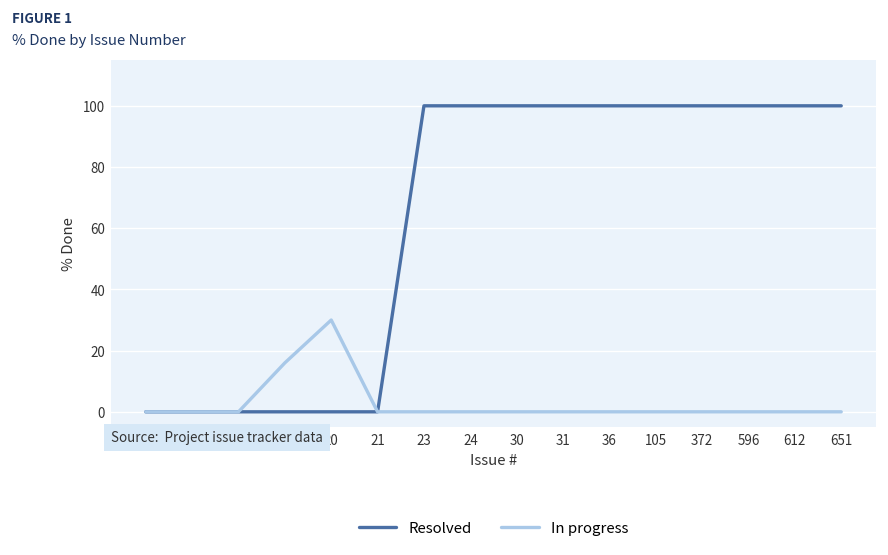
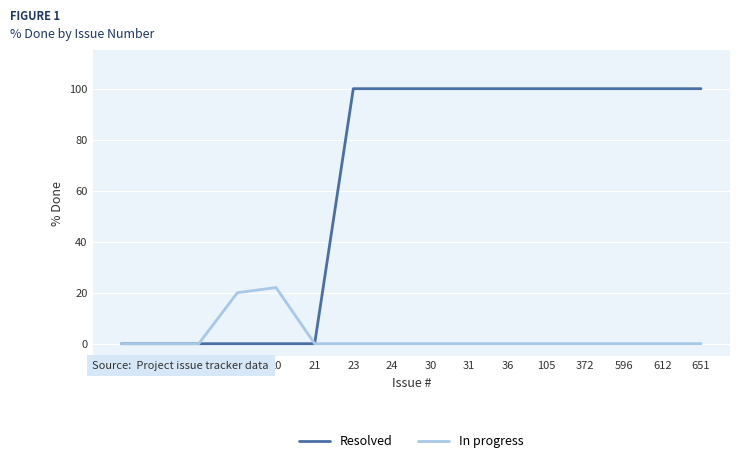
In progress, 17: 16 -> 20
In progress, 20: 30 -> 22
